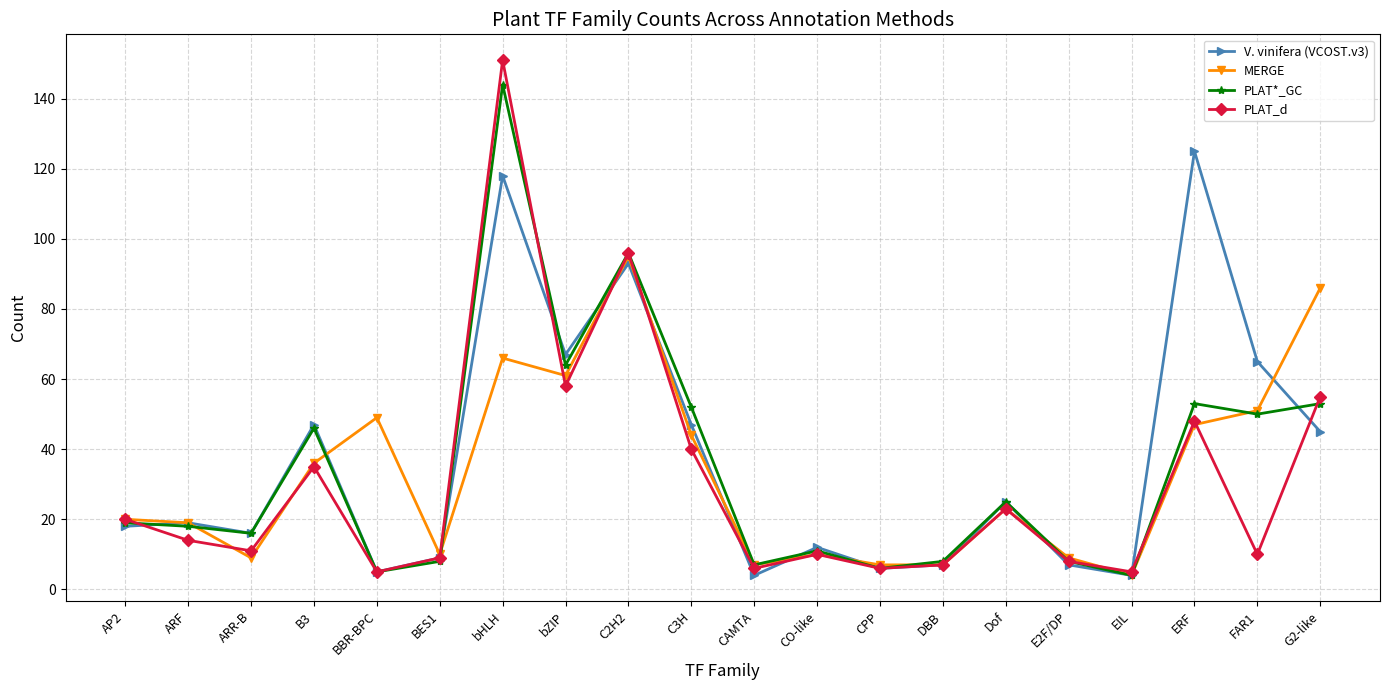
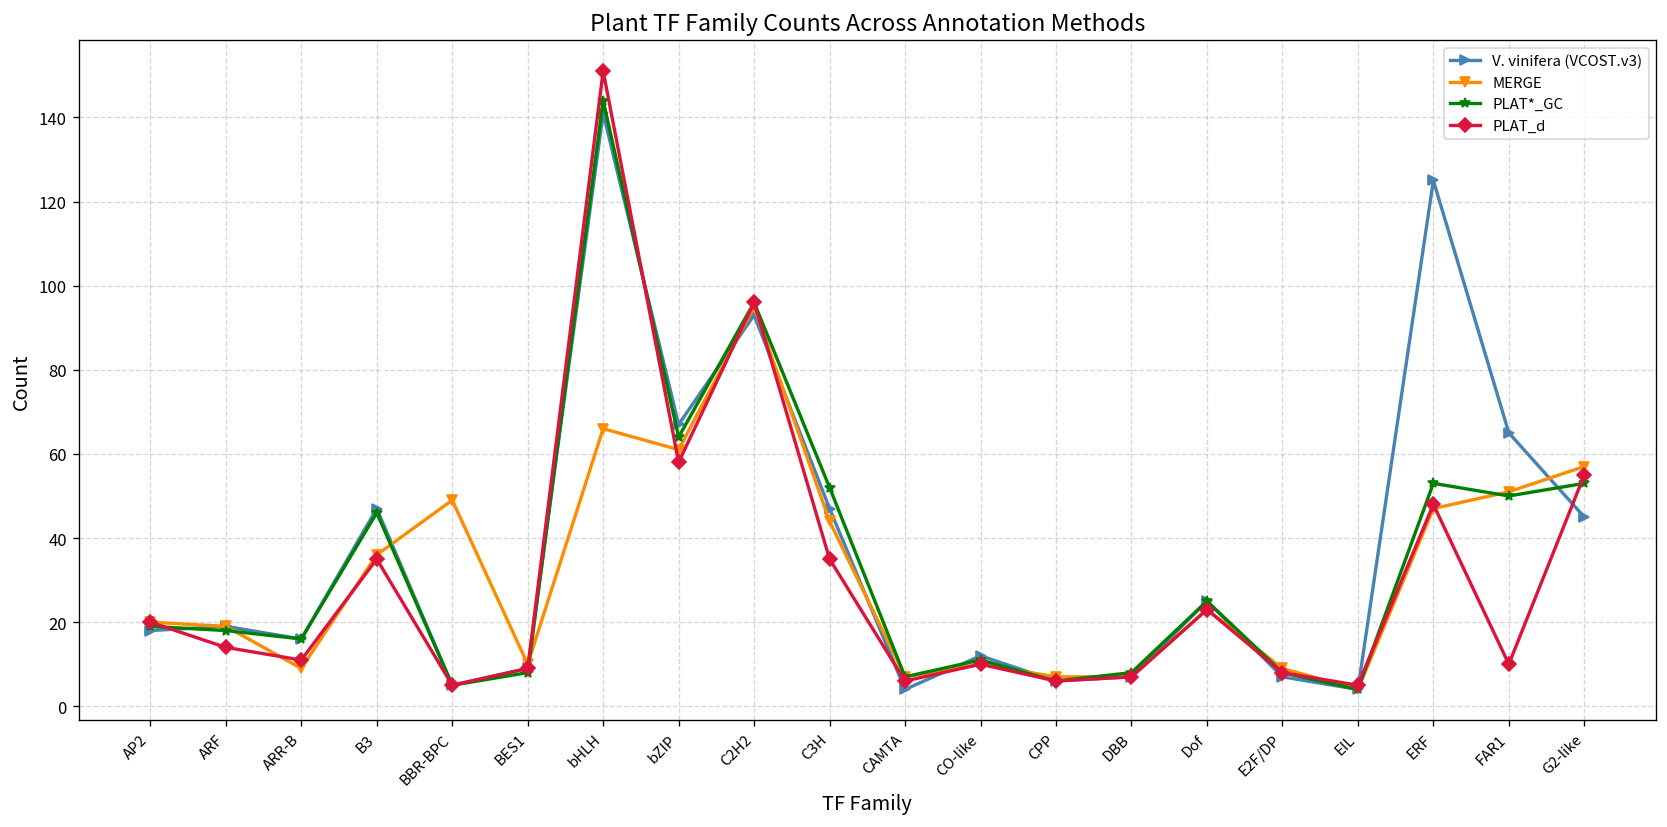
V. vinifera (VCOST.v3), bHLH: 118 -> 141
PLAT_d, C3H: 40 -> 35
MERGE, G2-like: 86 -> 57
